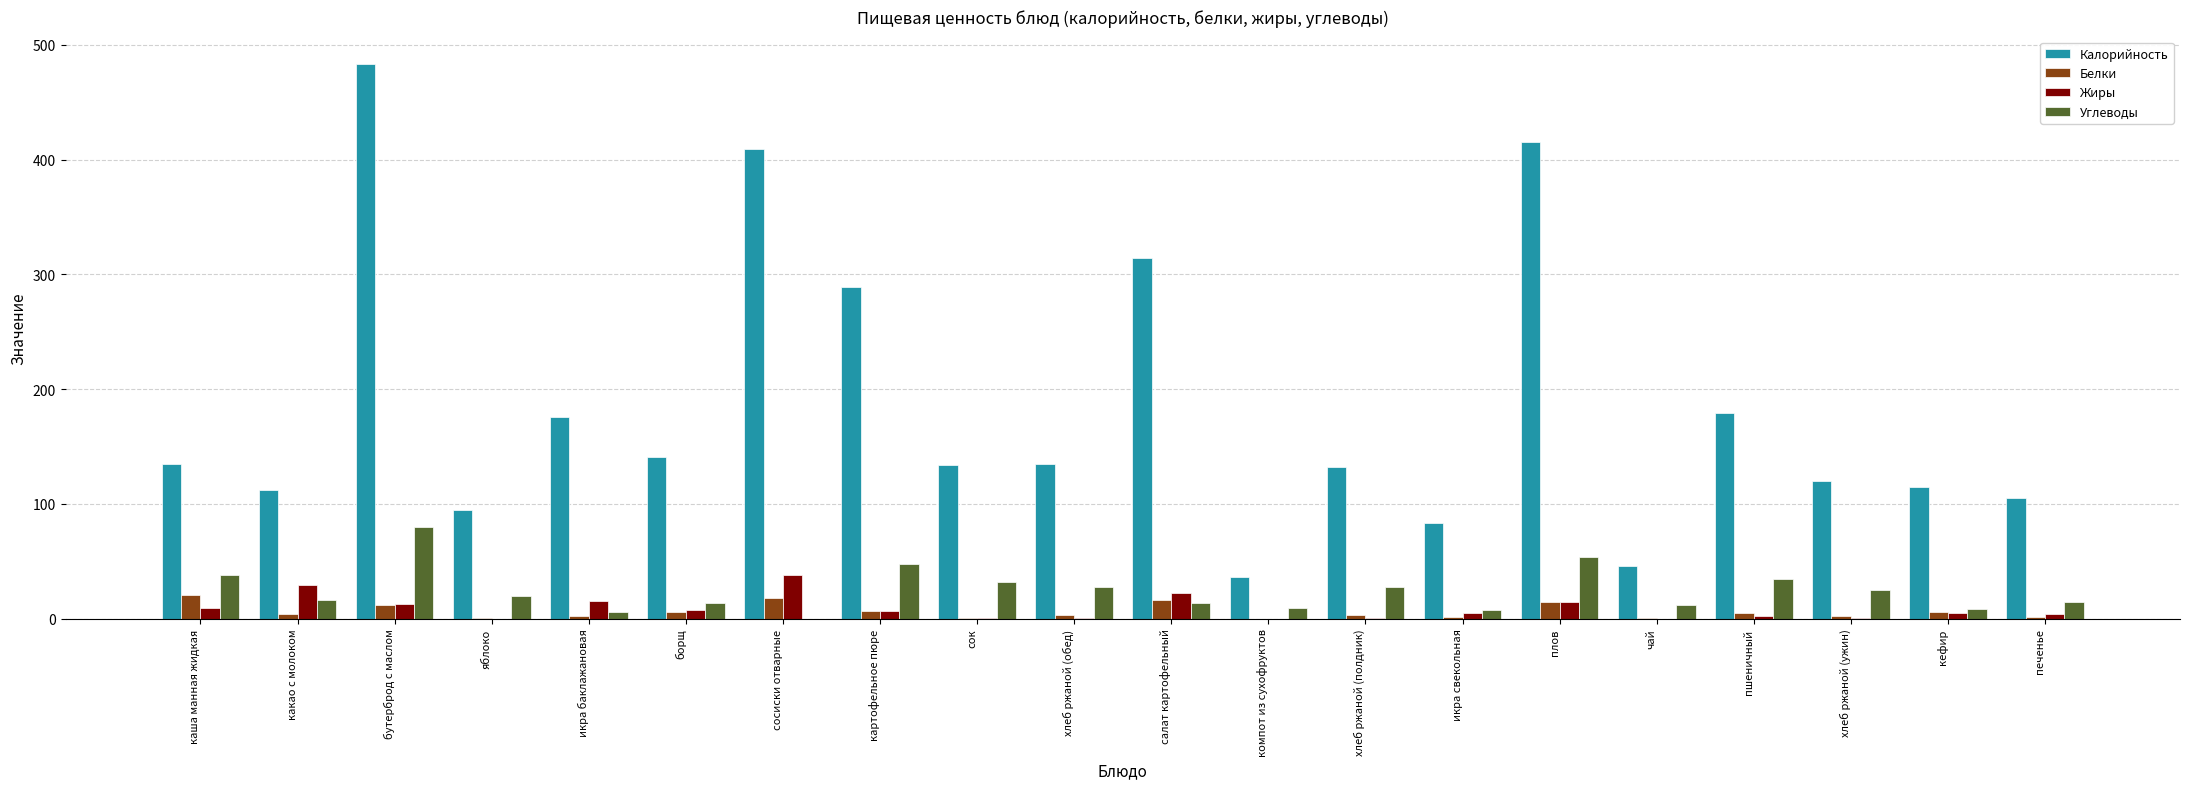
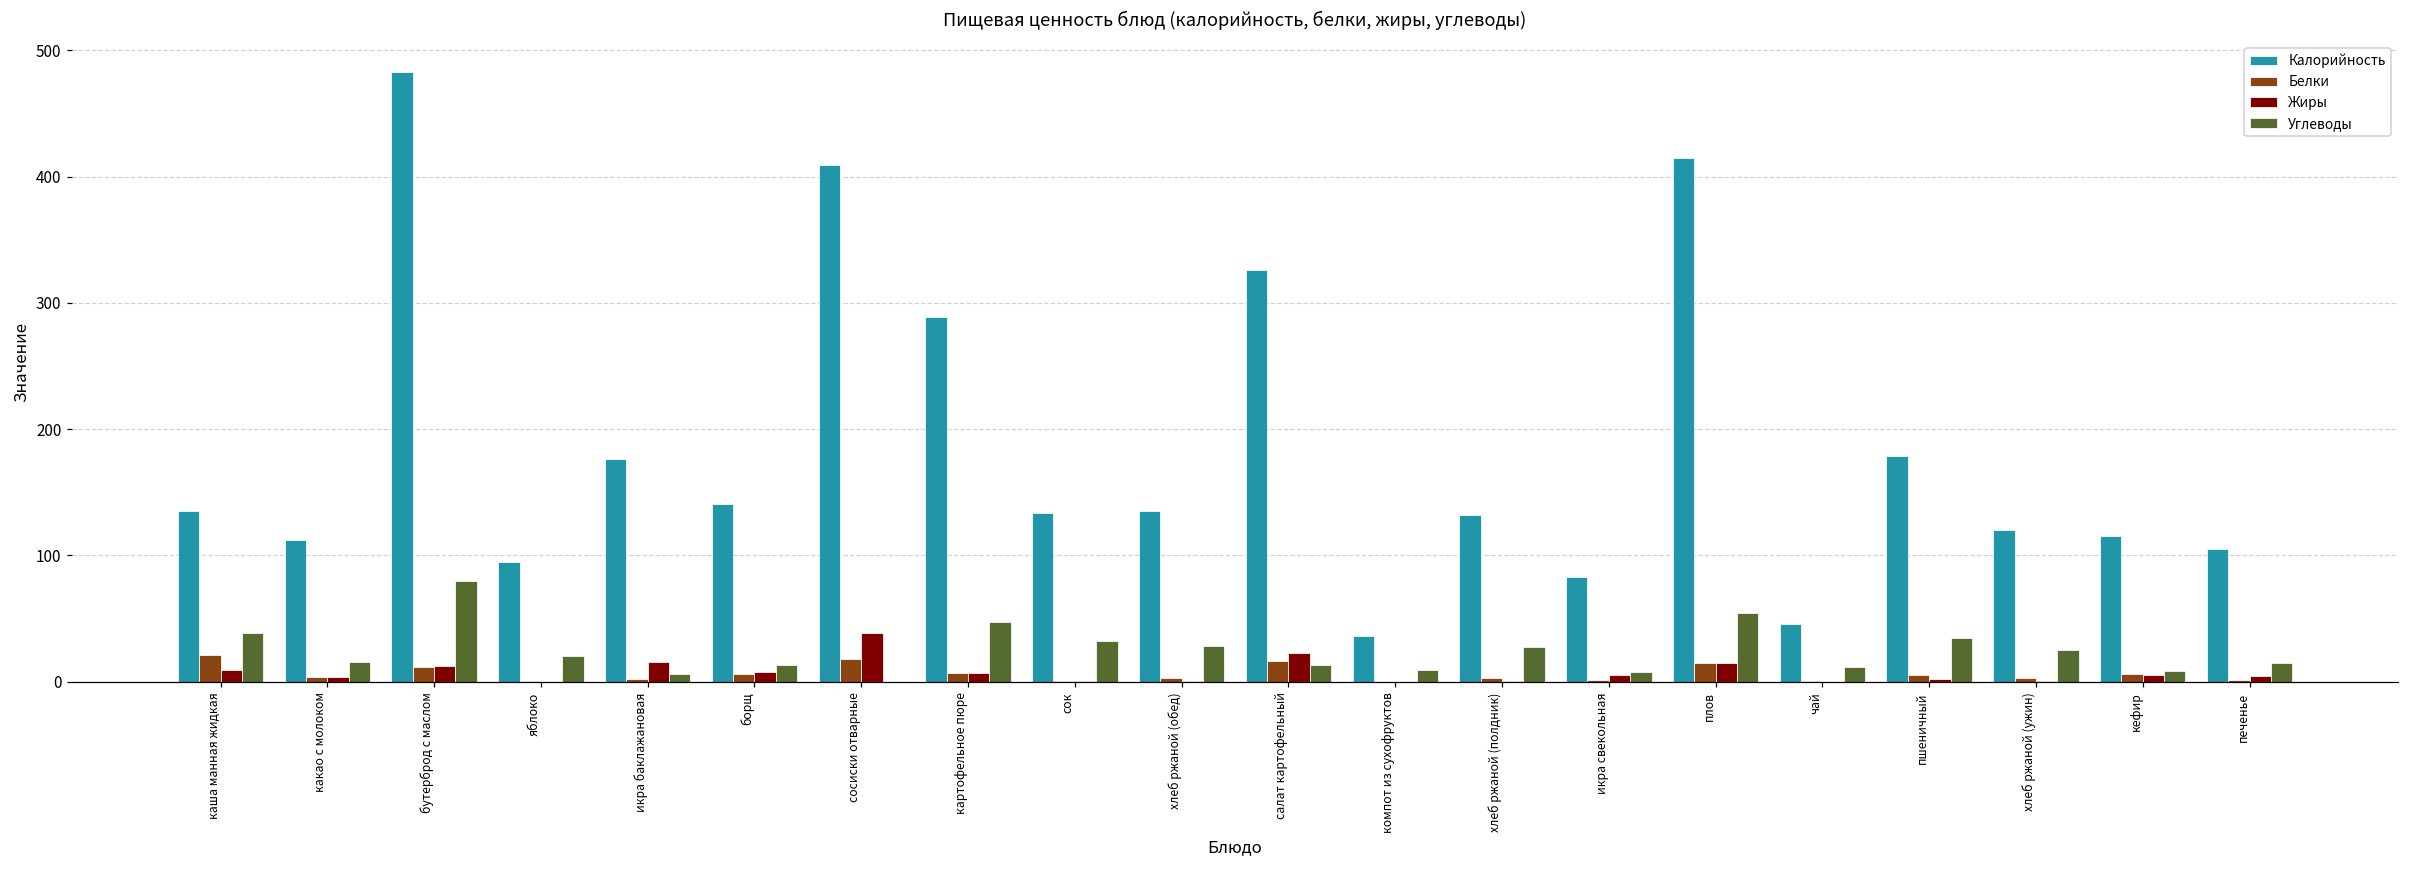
Жиры, какао с молоком: 29 -> 4
Калорийность, салат картофельный: 314 -> 326
